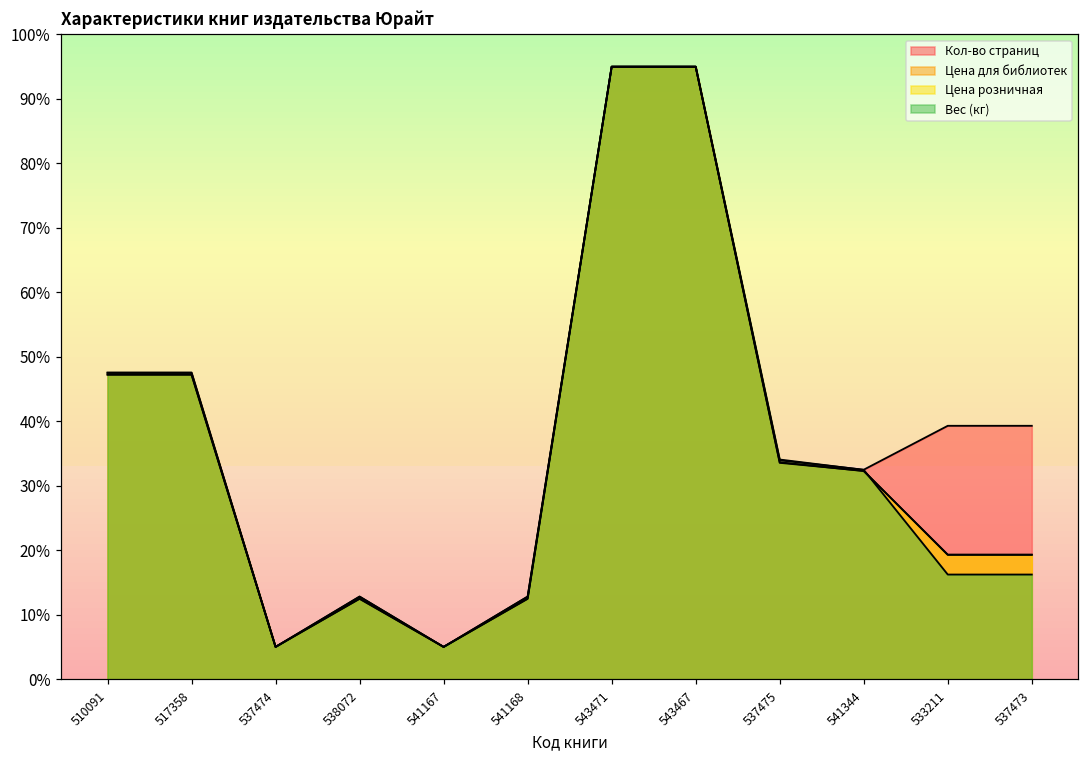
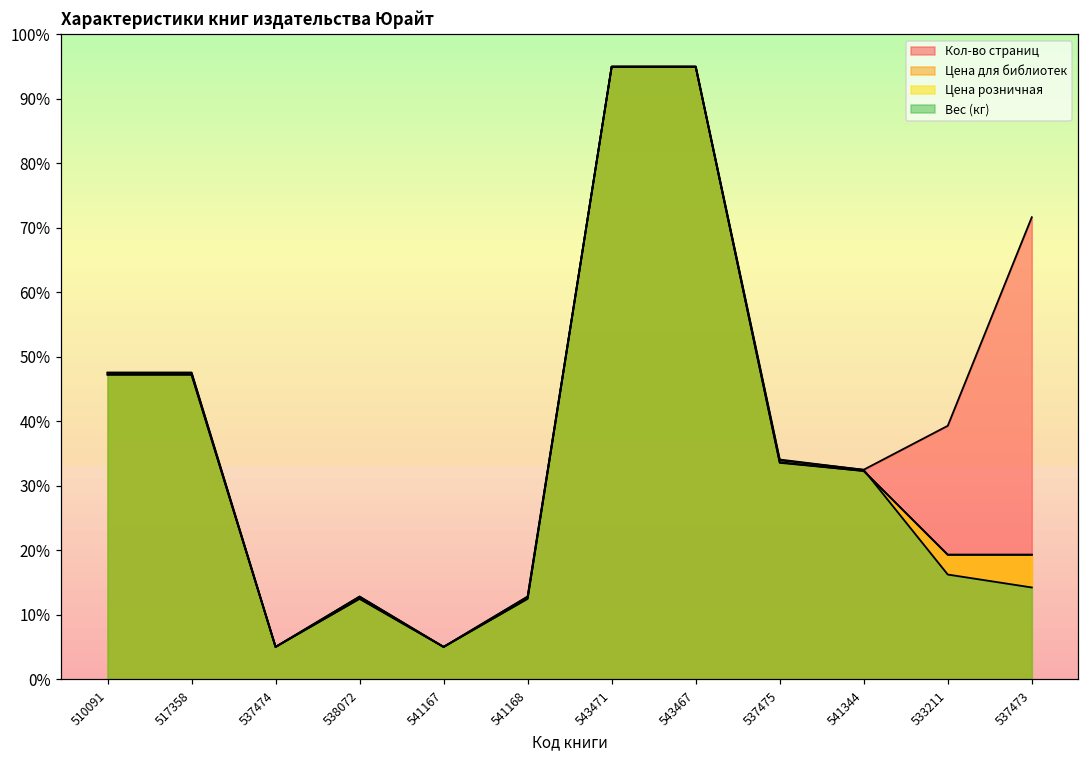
Кол-во страниц, 537473: 39% -> 72%
Вес (кг), 537473: 16% -> 14%
